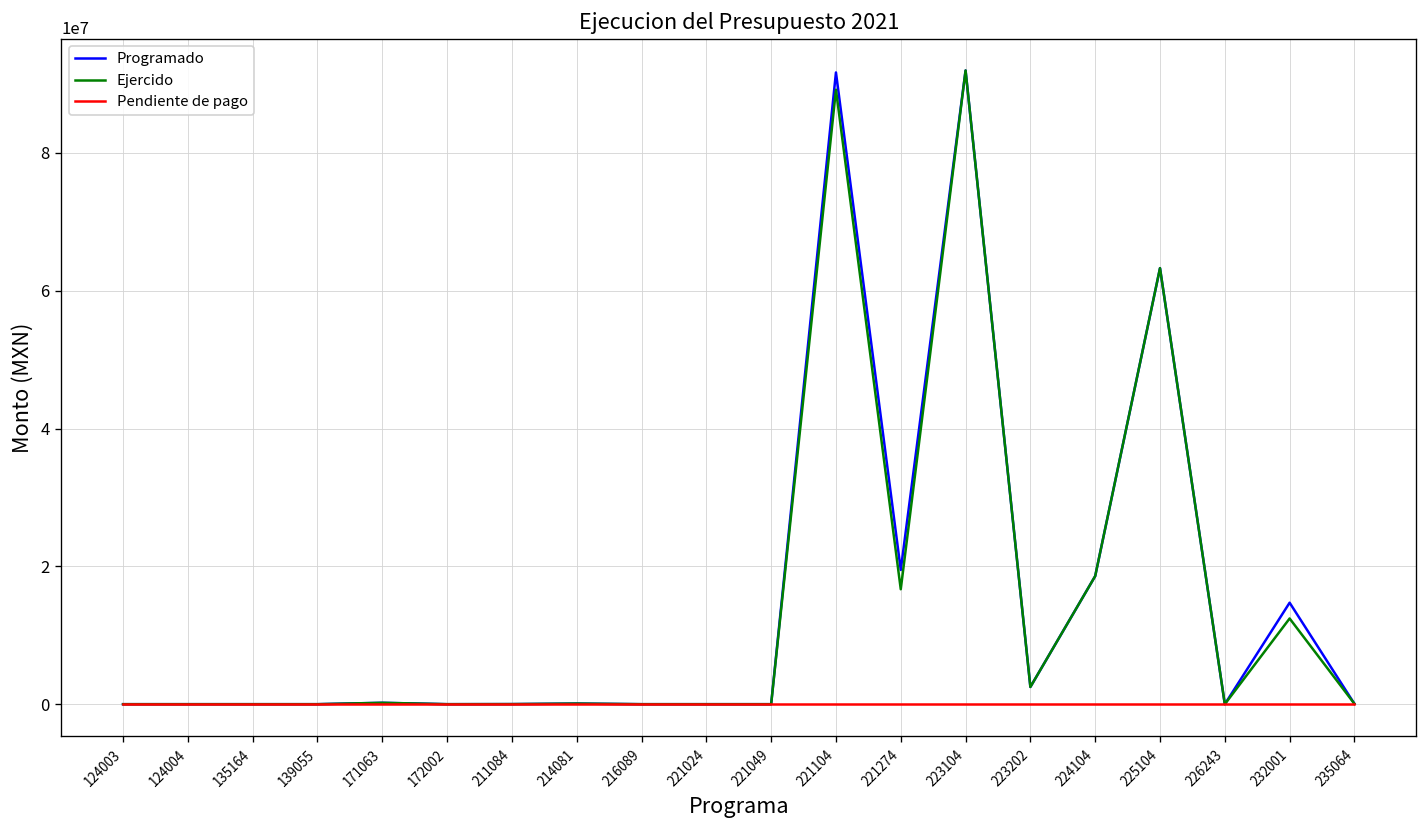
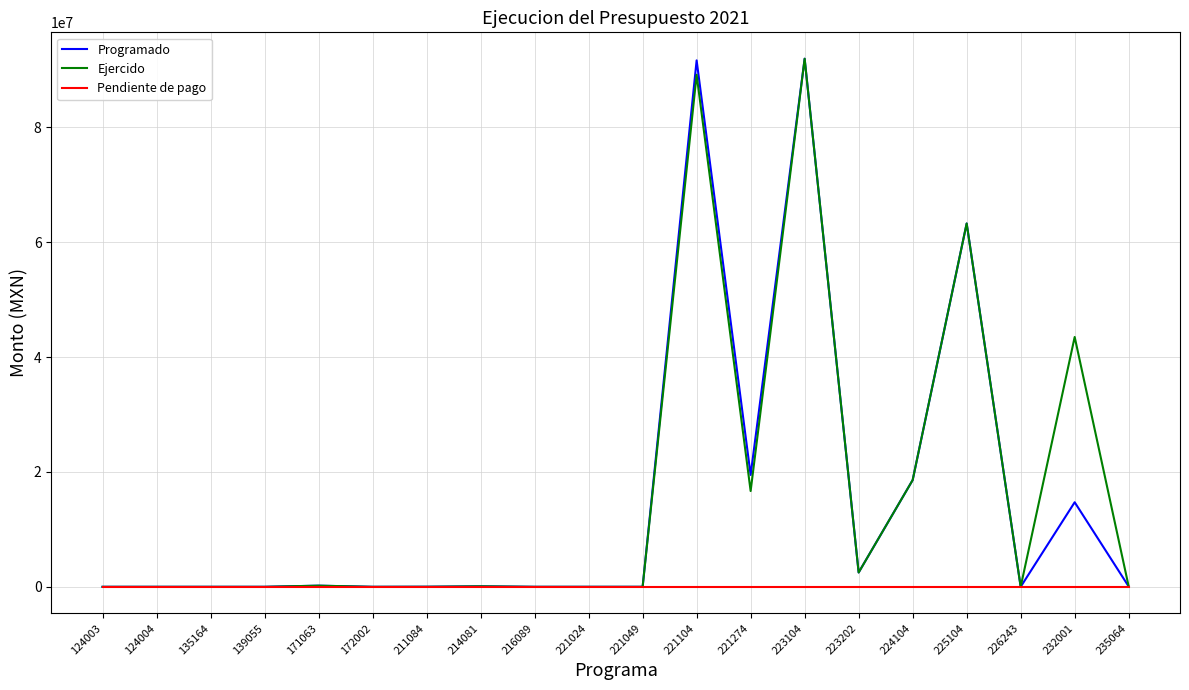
Ejercido, 232001: 12000000 -> 44000000
